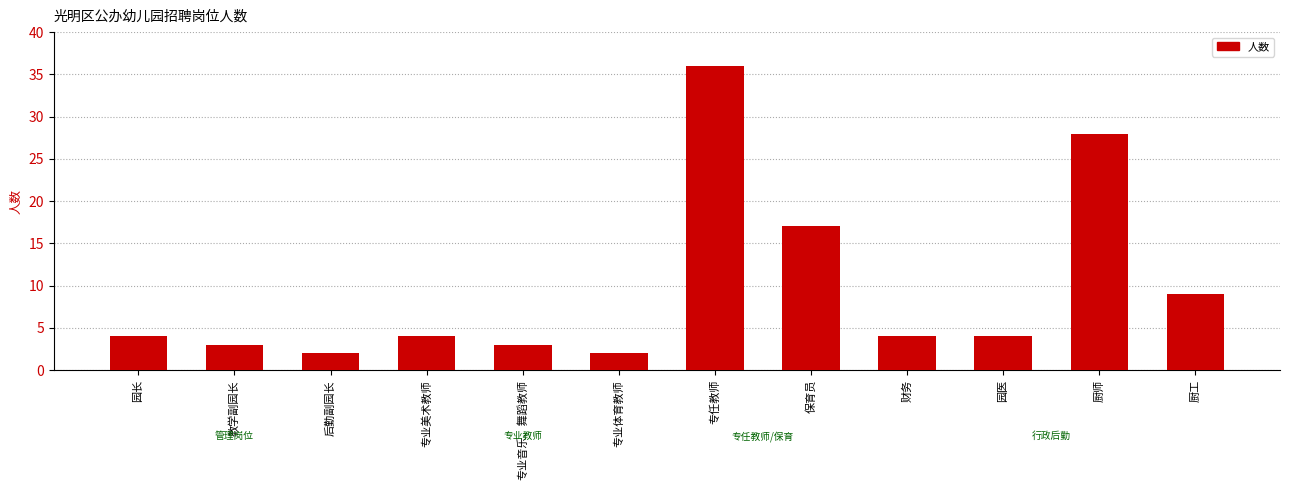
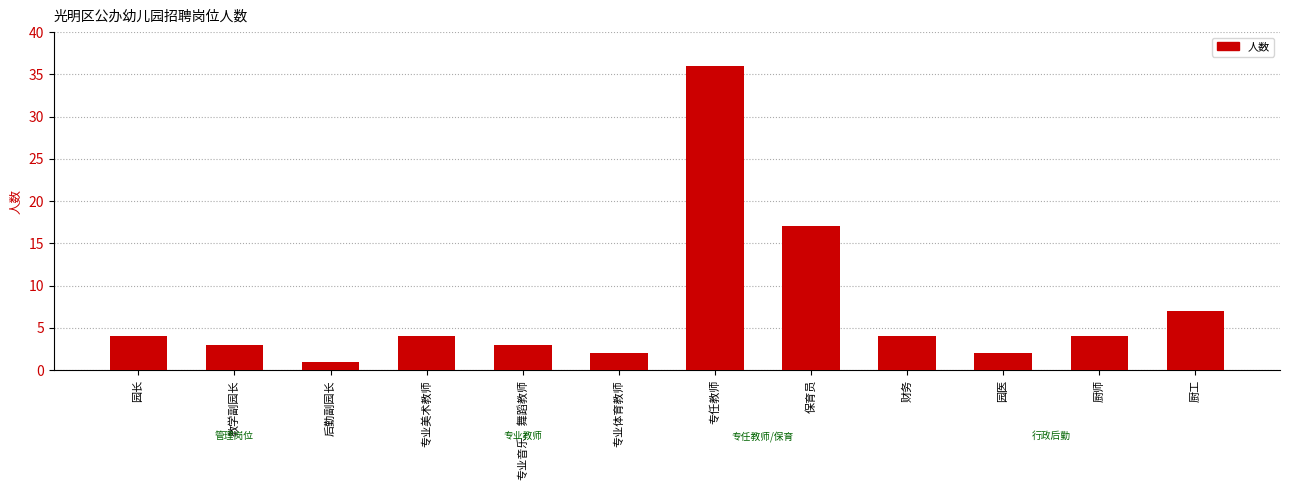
后勤副园长: 2 -> 1
园医: 4 -> 2
厨师: 28 -> 4
厨工: 9 -> 7
